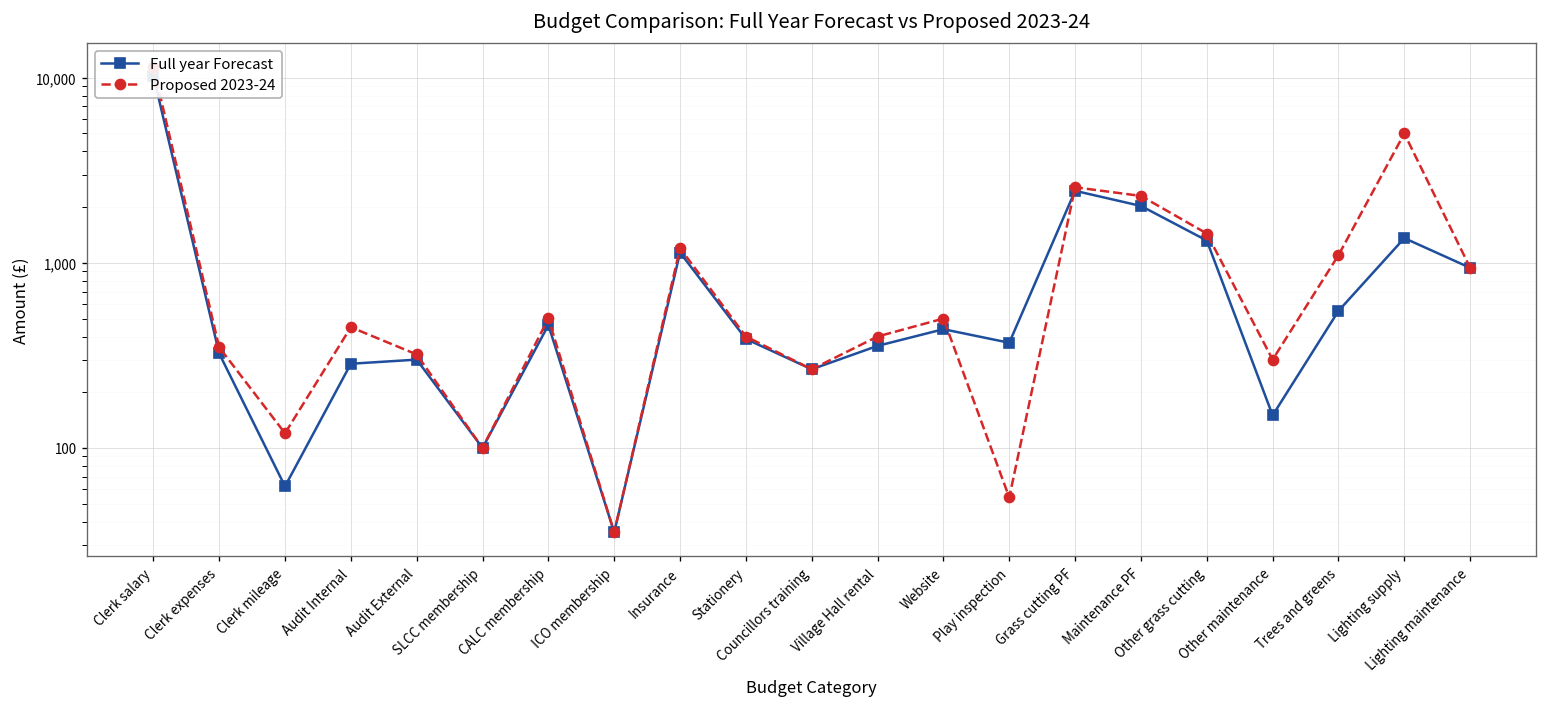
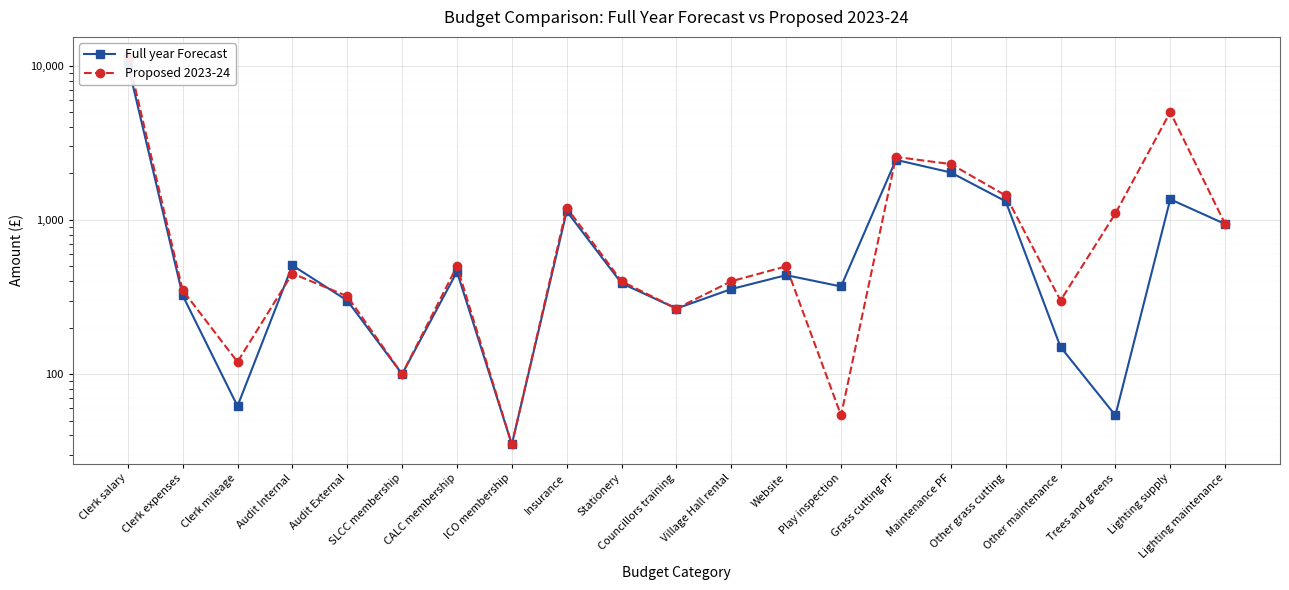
Full year Forecast, Audit Internal: 290 -> 510
Full year Forecast, Trees and greens: 550 -> 54
